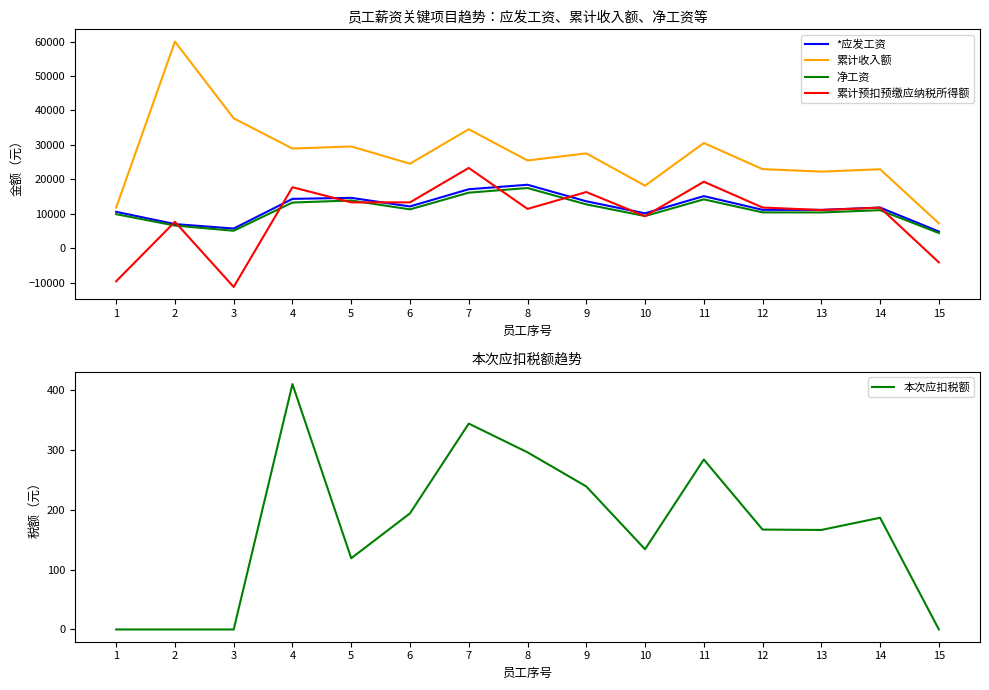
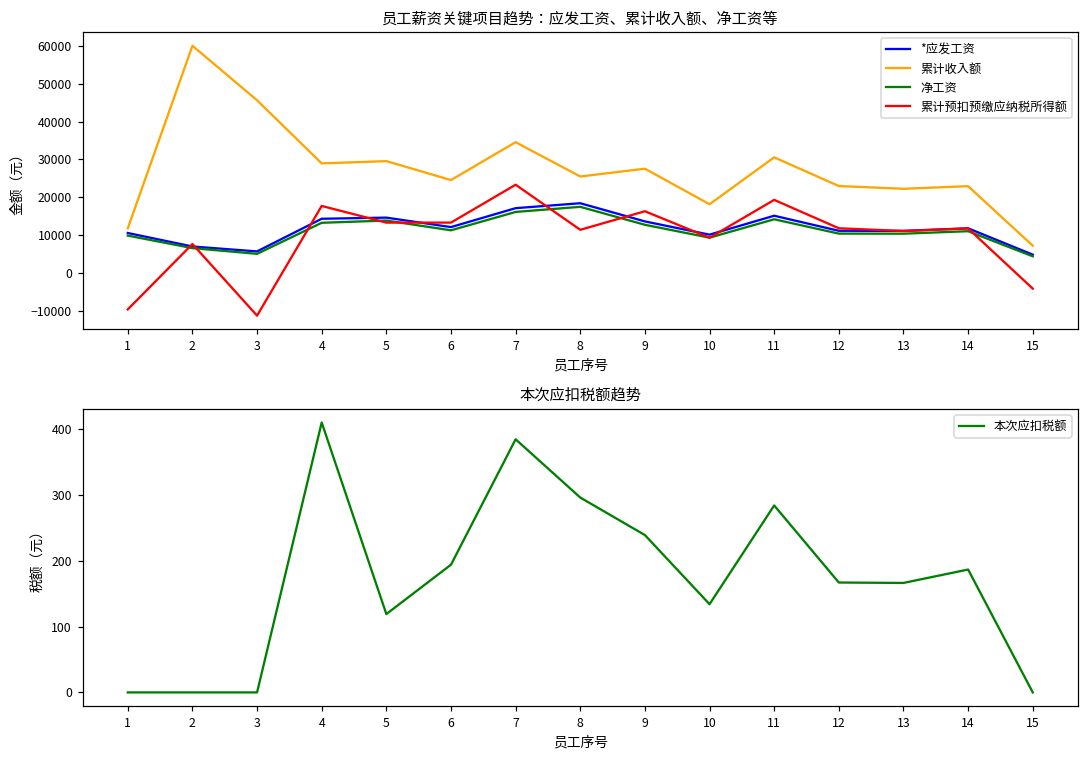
员工薪资关键项目趋势：应发工资、累计收入额、净工资等, 累计收入额, 3: 38000 -> 46000
本次应扣税额趋势, 7: 340 -> 380
